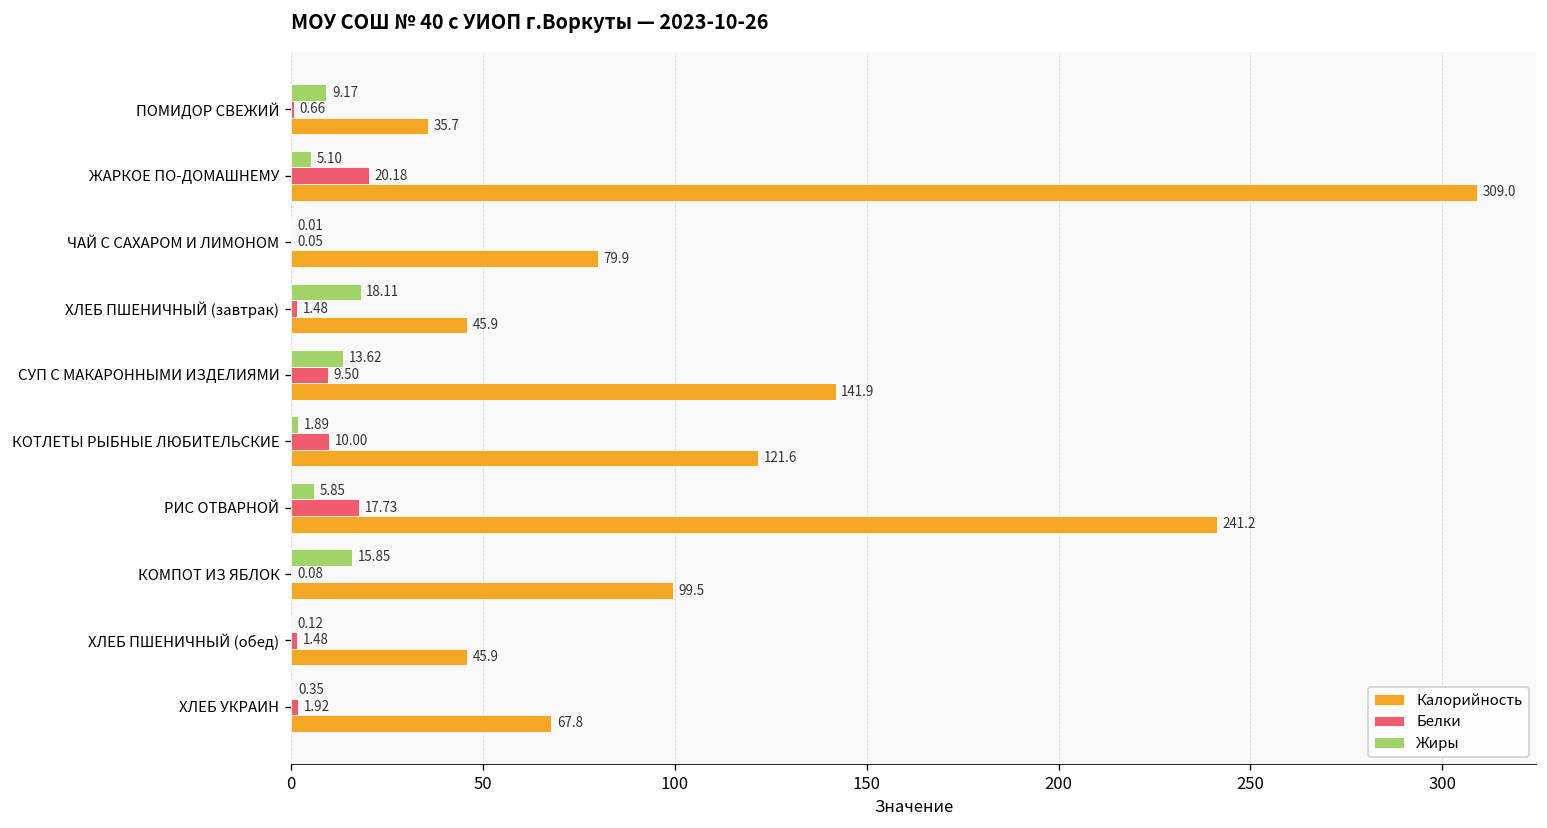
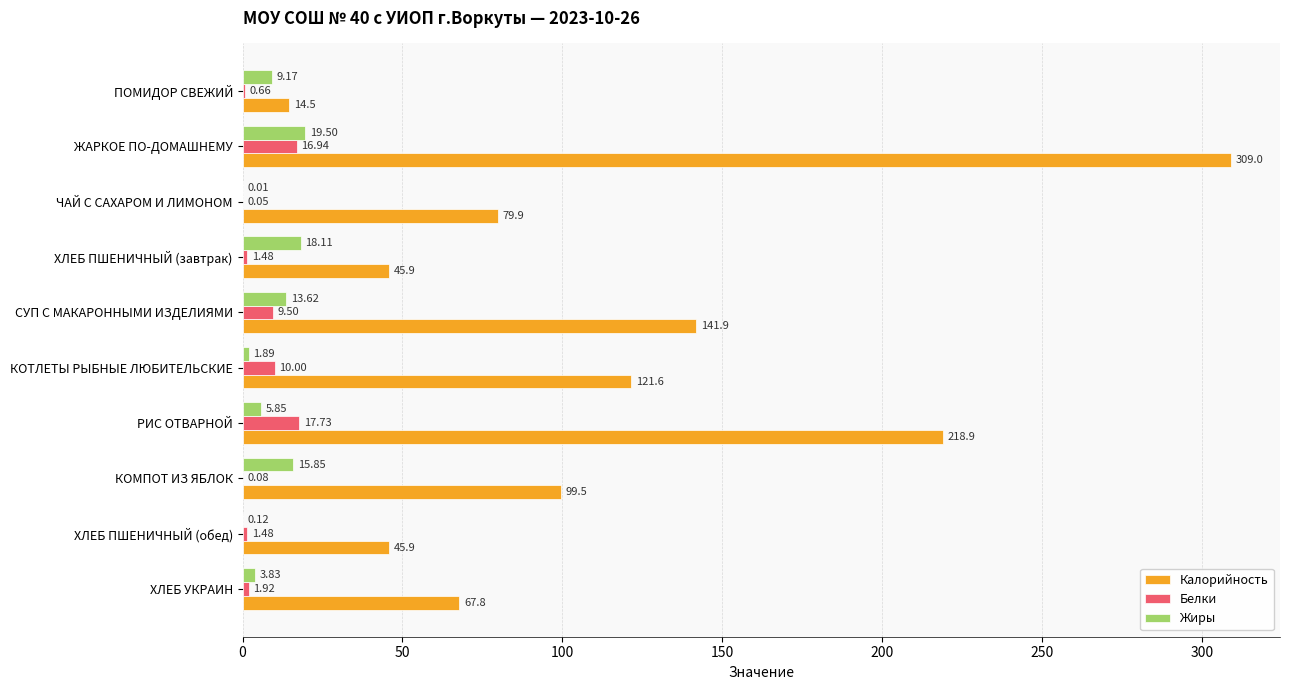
Калорийность, ПОМИДОР СВЕЖИЙ: 35.7 -> 14.5
Жиры, ЖАРКОЕ ПО-ДОМАШНЕМУ: 5.10 -> 19.50
Белки, ЖАРКОЕ ПО-ДОМАШНЕМУ: 20.18 -> 16.94
Калорийность, РИС ОТВАРНОЙ: 241.2 -> 218.9
Жиры, ХЛЕБ УКРАИН: 0.35 -> 3.83
